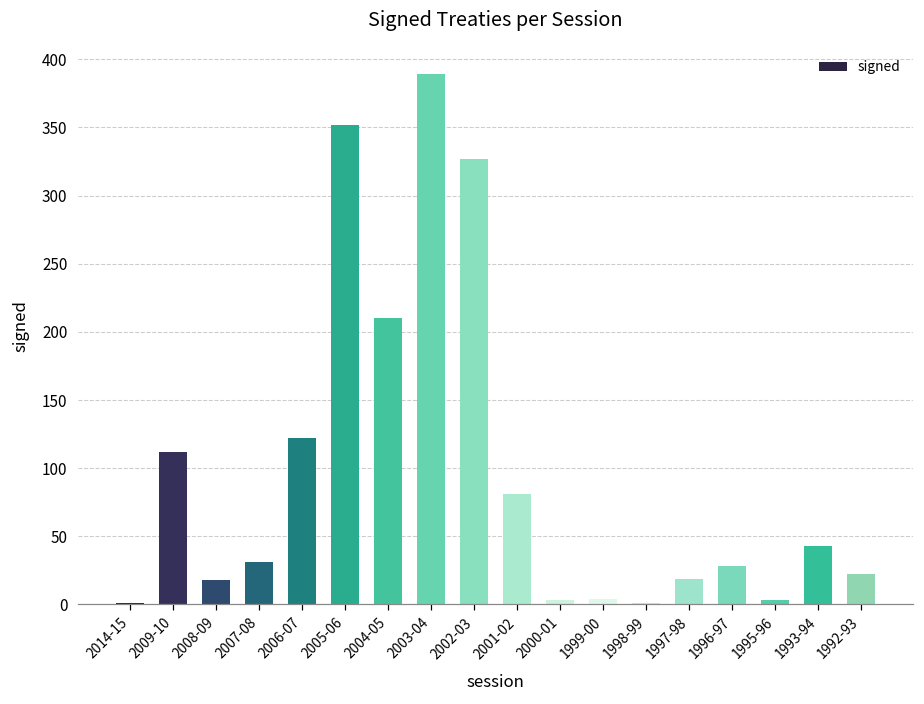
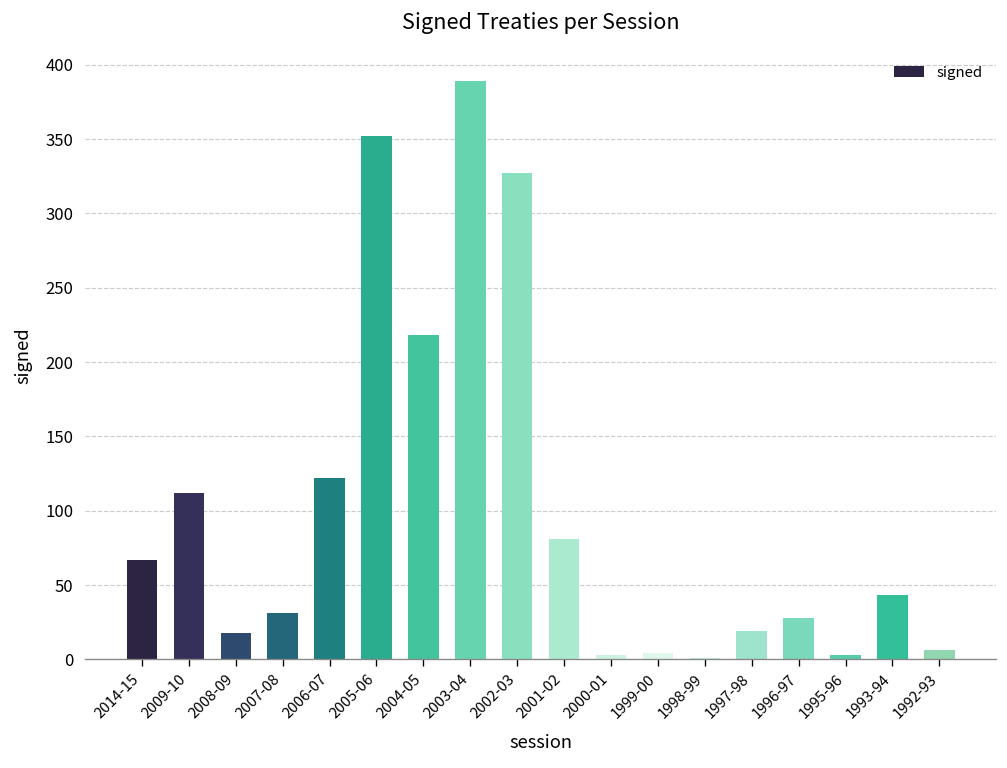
2014-15: 1 -> 67
2004-05: 210 -> 218
1992-93: 22 -> 6
